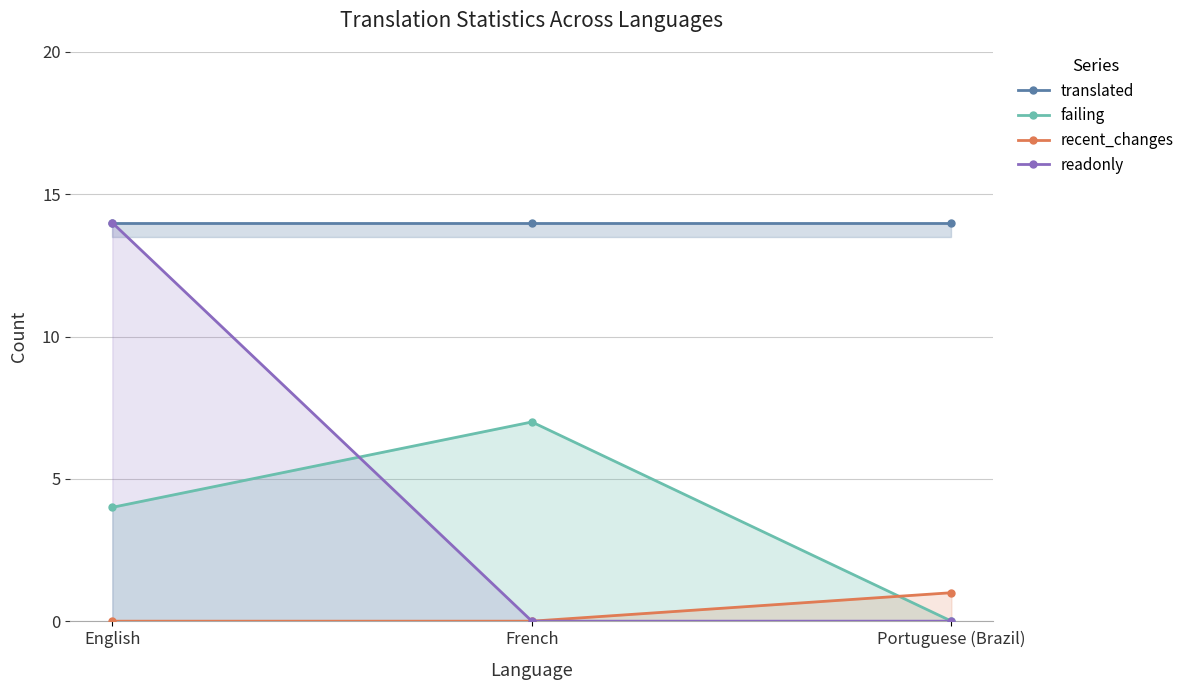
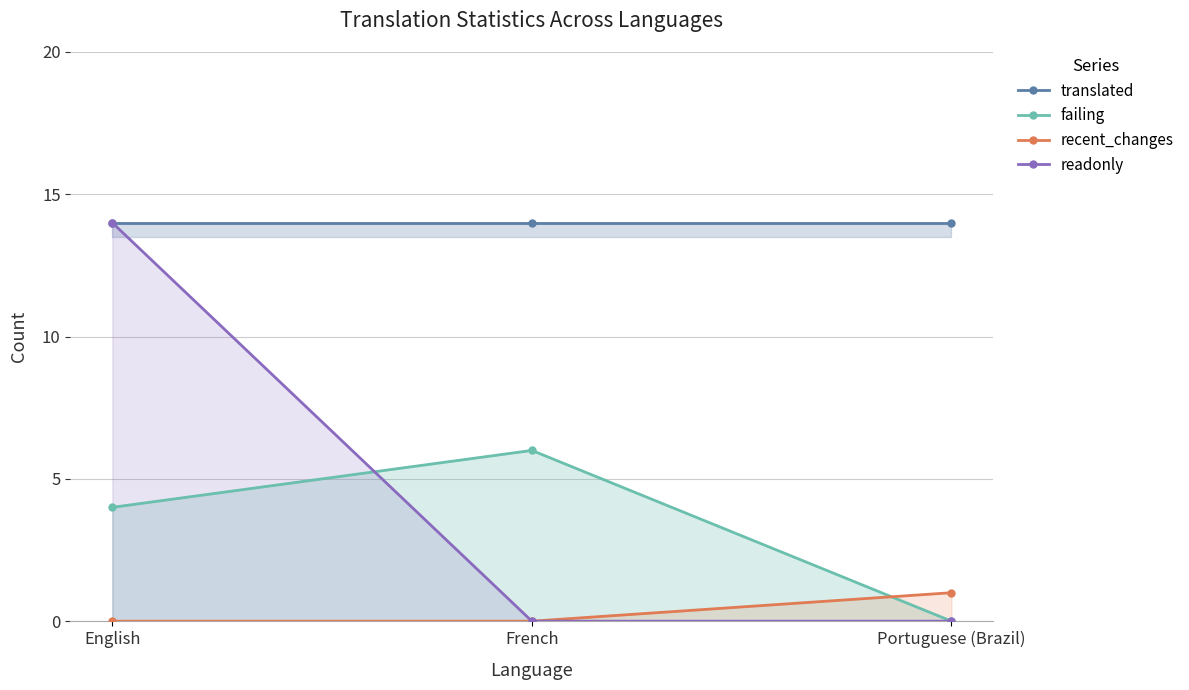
failing, French: 7 -> 6
